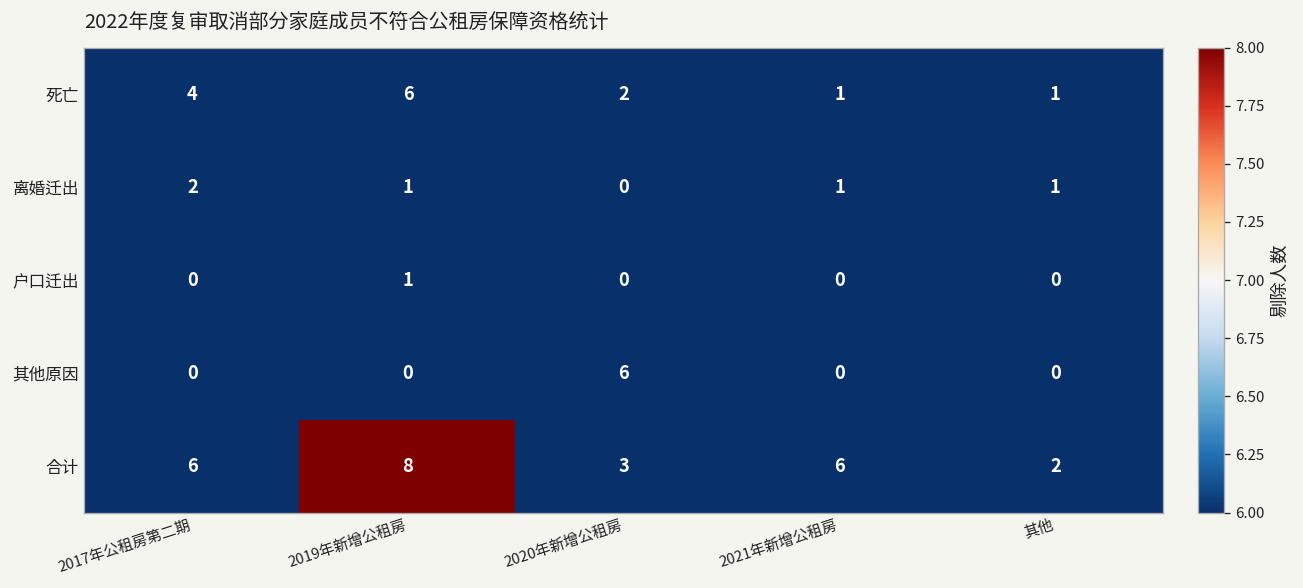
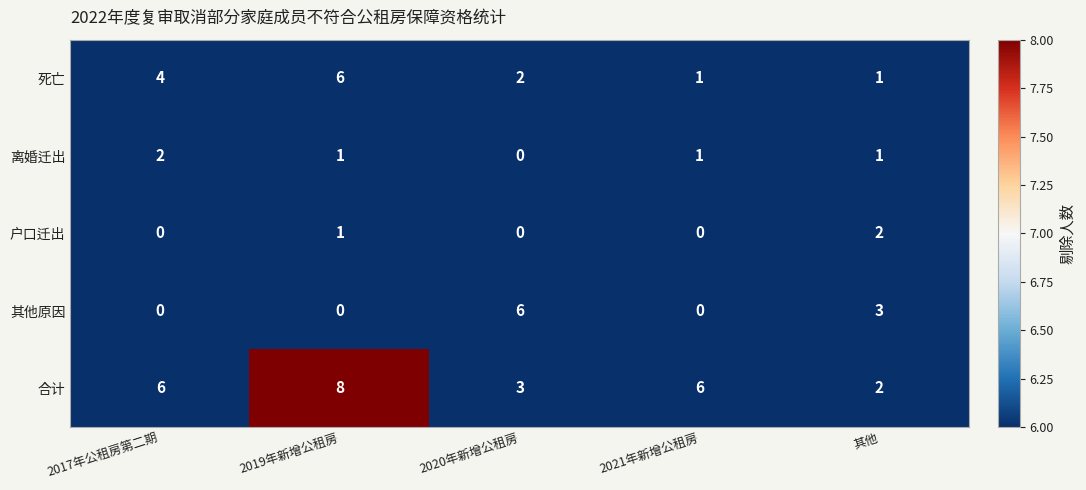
户口迁出, 其他: 0 -> 2
其他原因, 其他: 0 -> 3
